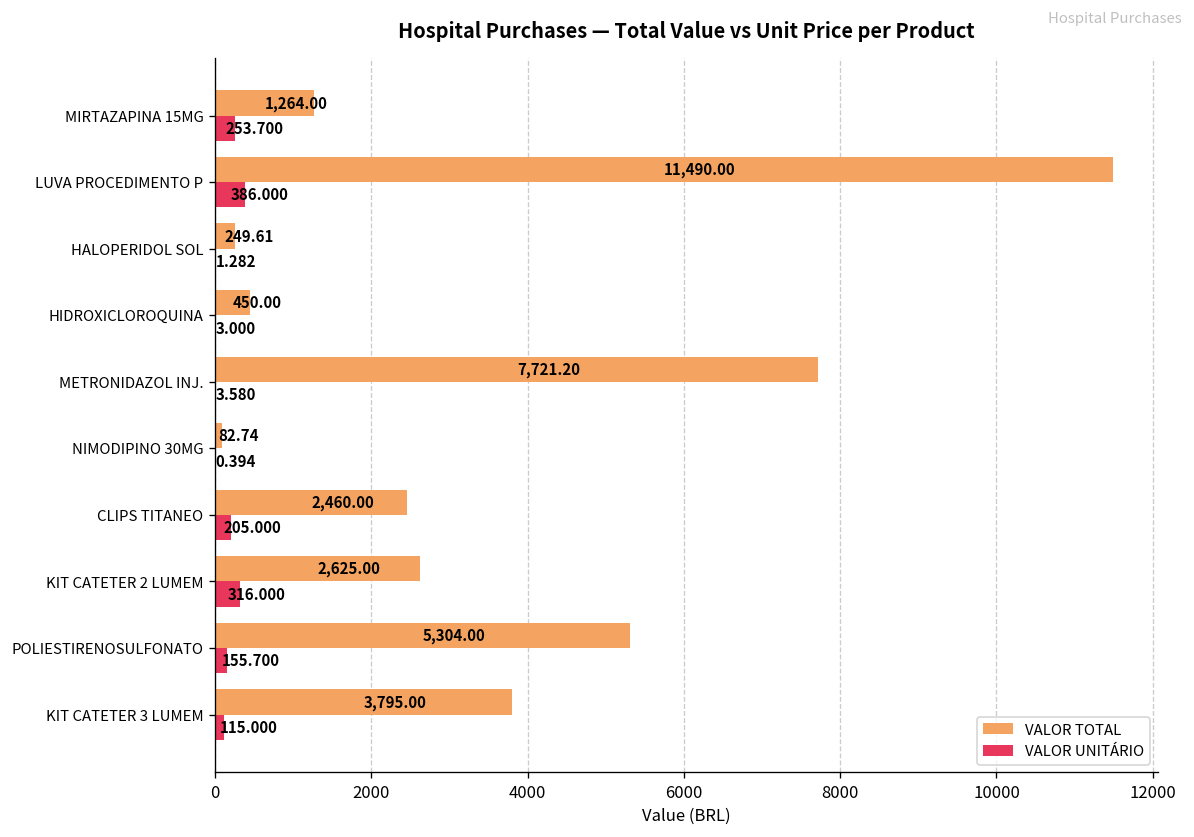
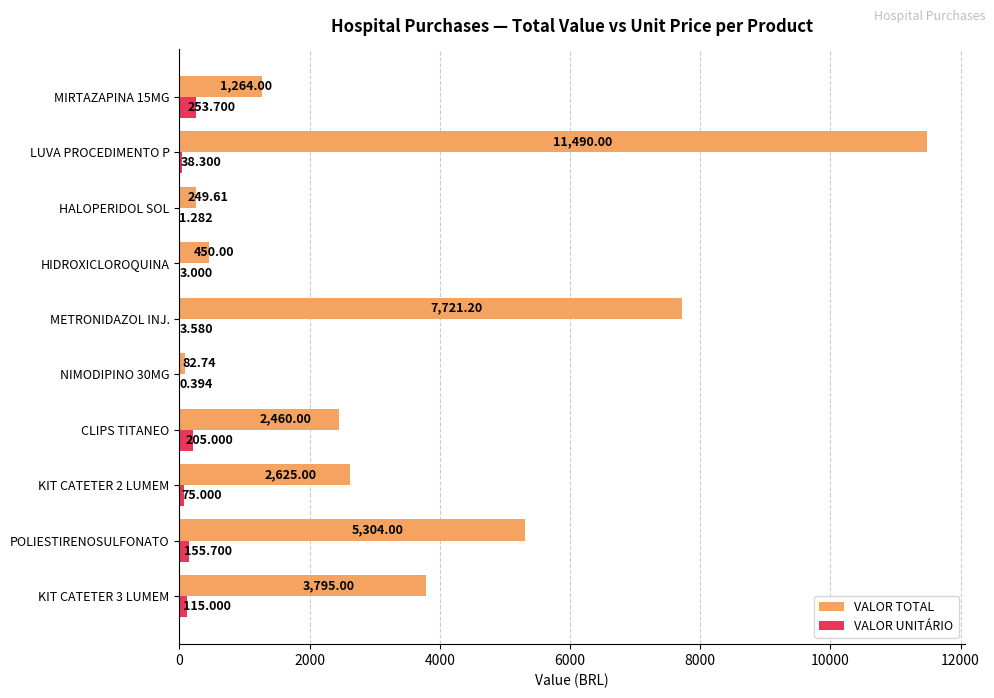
VALOR UNITÁRIO, LUVA PROCEDIMENTO P: 386.000 -> 38.300
VALOR UNITÁRIO, KIT CATETER 2 LUMEM: 316.000 -> 75.000
